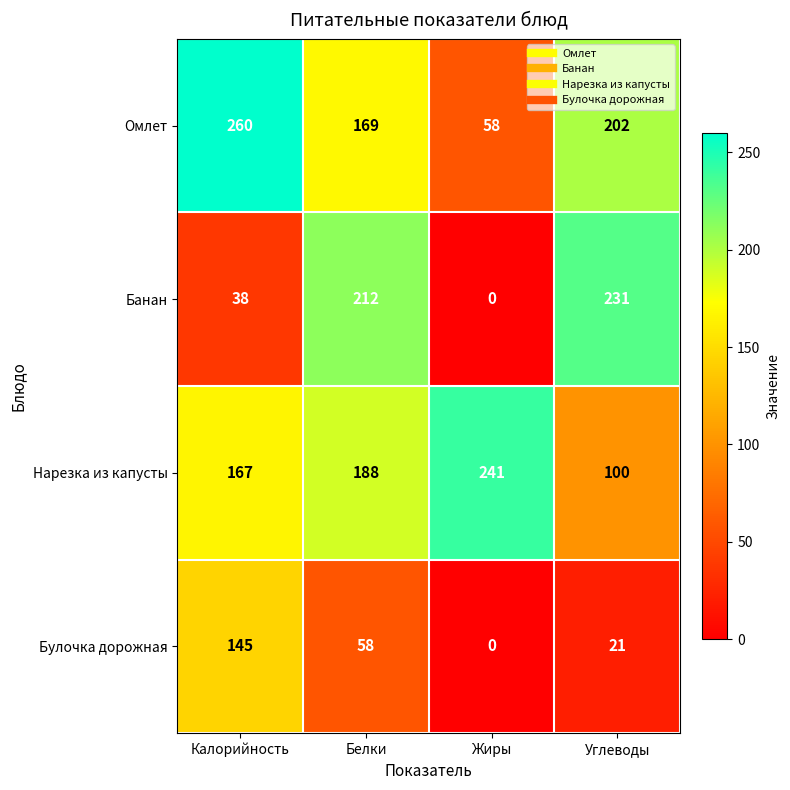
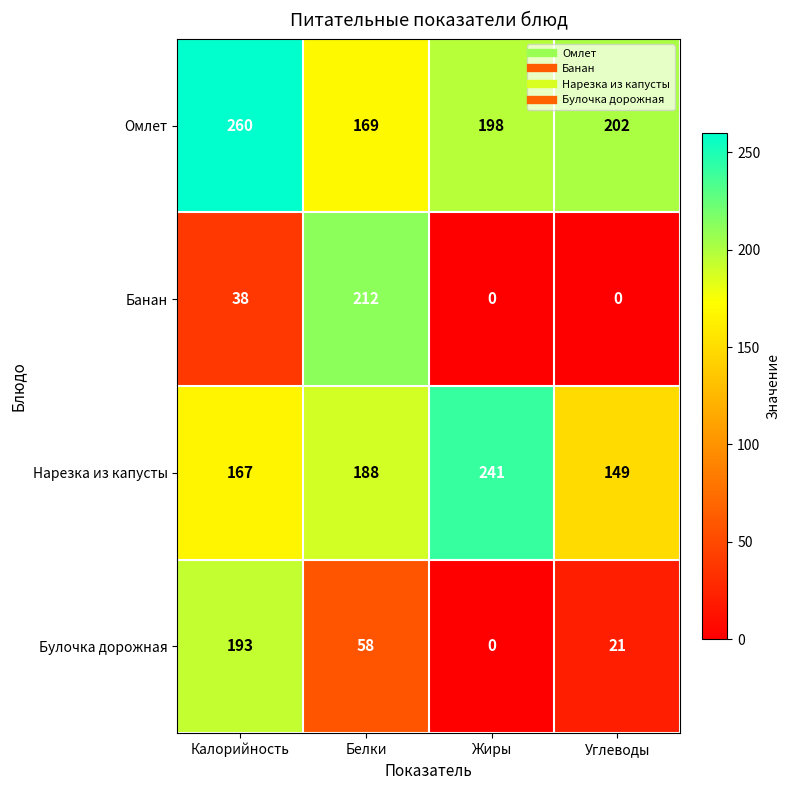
Омлет, Жиры: 58 -> 198
Банан, Углеводы: 231 -> 0
Нарезка из капусты, Углеводы: 100 -> 149
Булочка дорожная, Калорийность: 145 -> 193
